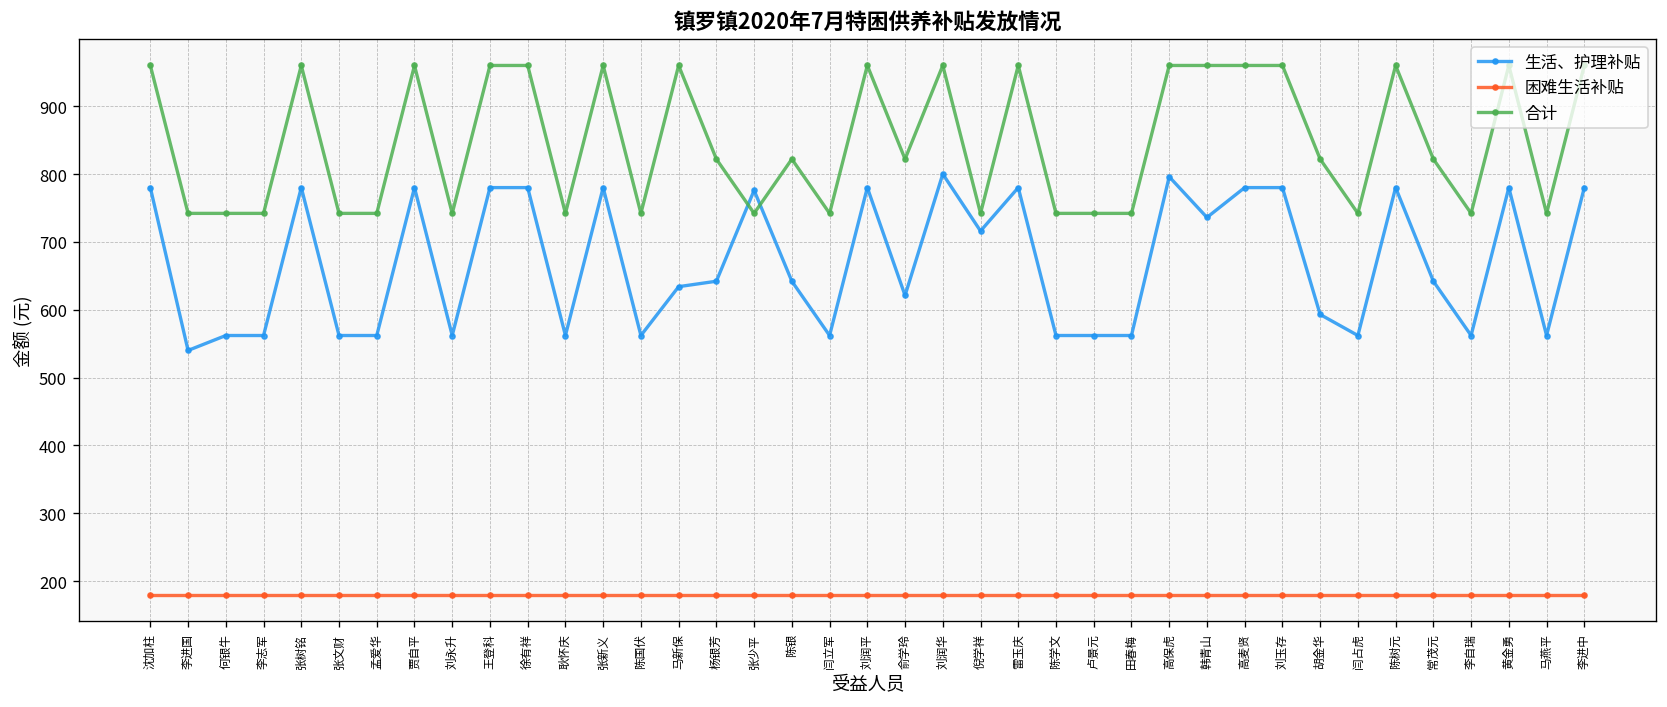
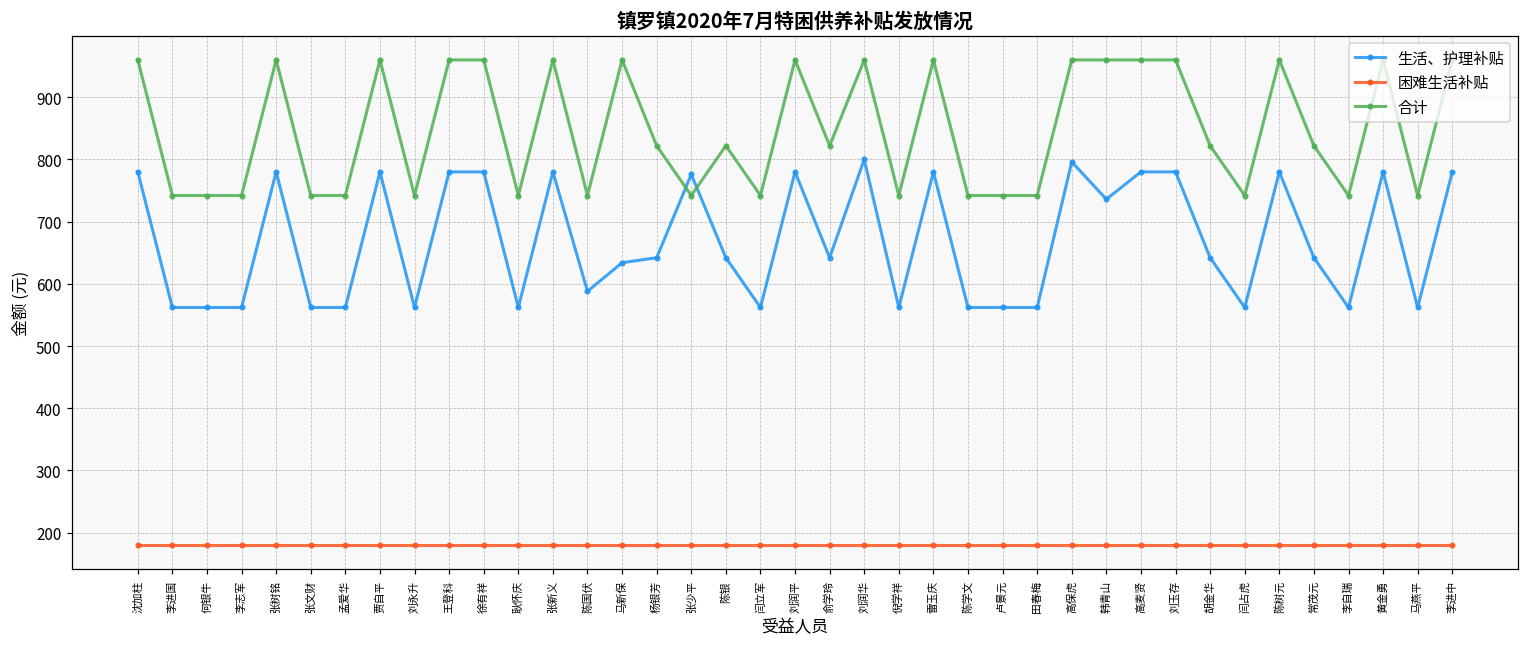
生活、护理补贴, 李进国: 540 -> 560
生活、护理补贴, 陈国伏: 560 -> 590
生活、护理补贴, 俞学玲: 620 -> 640
生活、护理补贴, 倪学祥: 720 -> 560
生活、护理补贴, 胡金华: 590 -> 640
